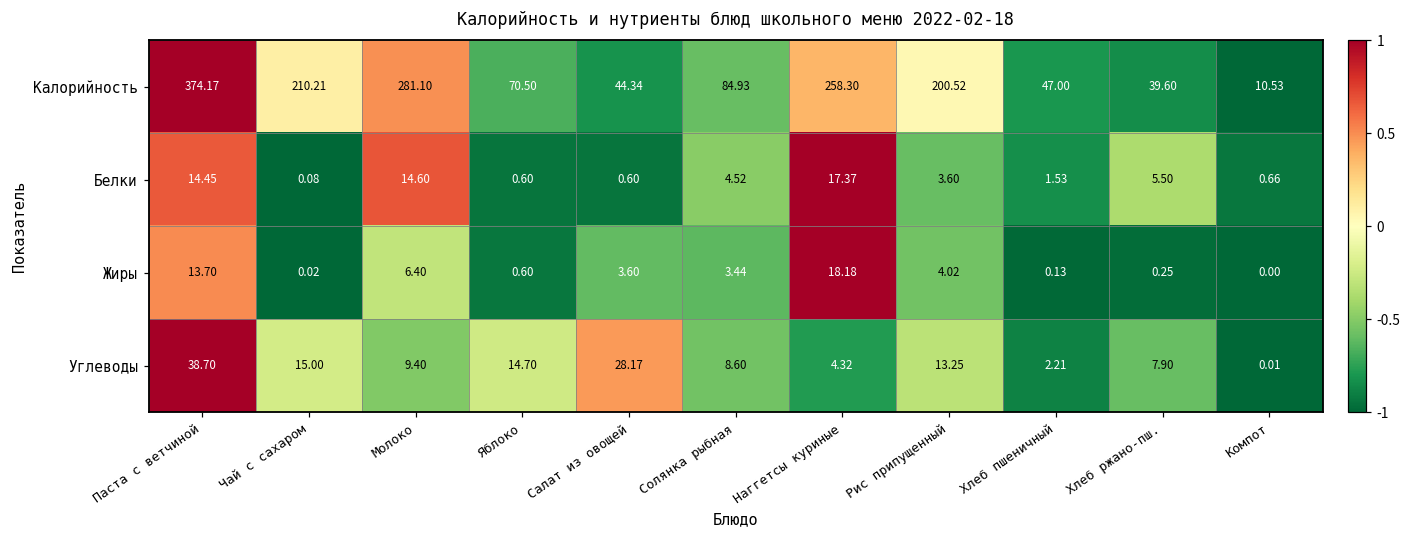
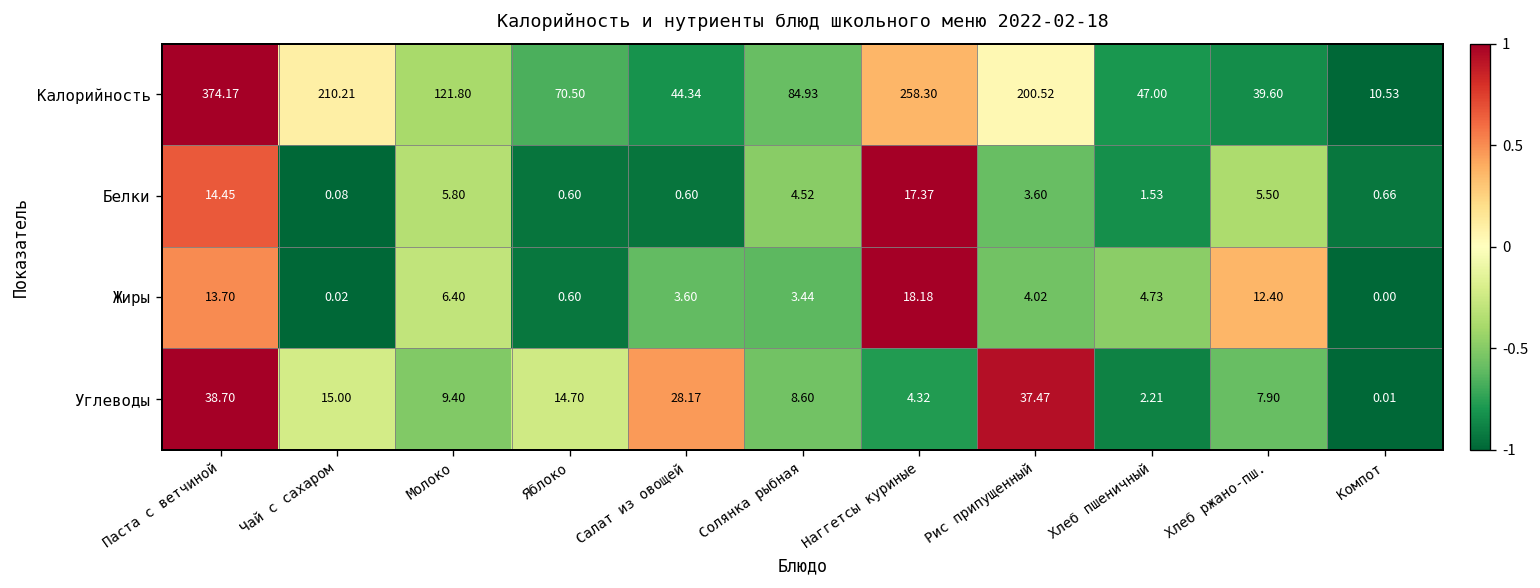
Калорийность, Молоко: 281.10 -> 121.80
Белки, Молоко: 14.60 -> 5.80
Жиры, Хлеб пшеничный: 0.13 -> 4.73
Жиры, Хлеб ржано-пш.: 0.25 -> 12.40
Углеводы, Рис припущенный: 13.25 -> 37.47
